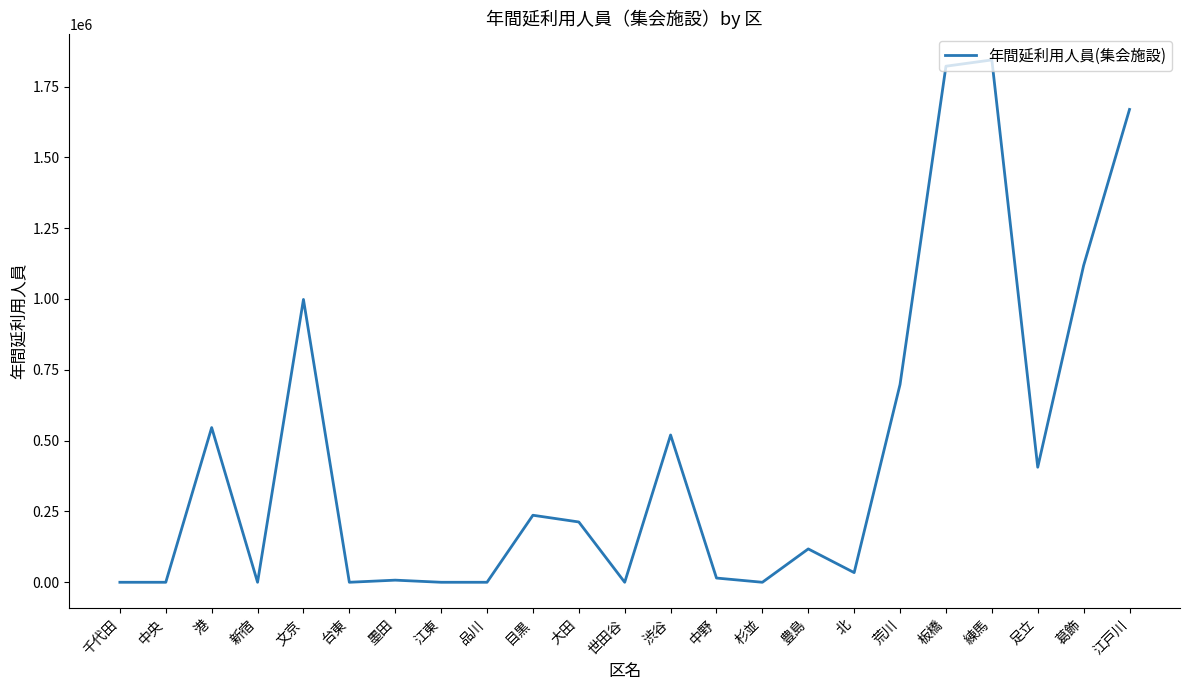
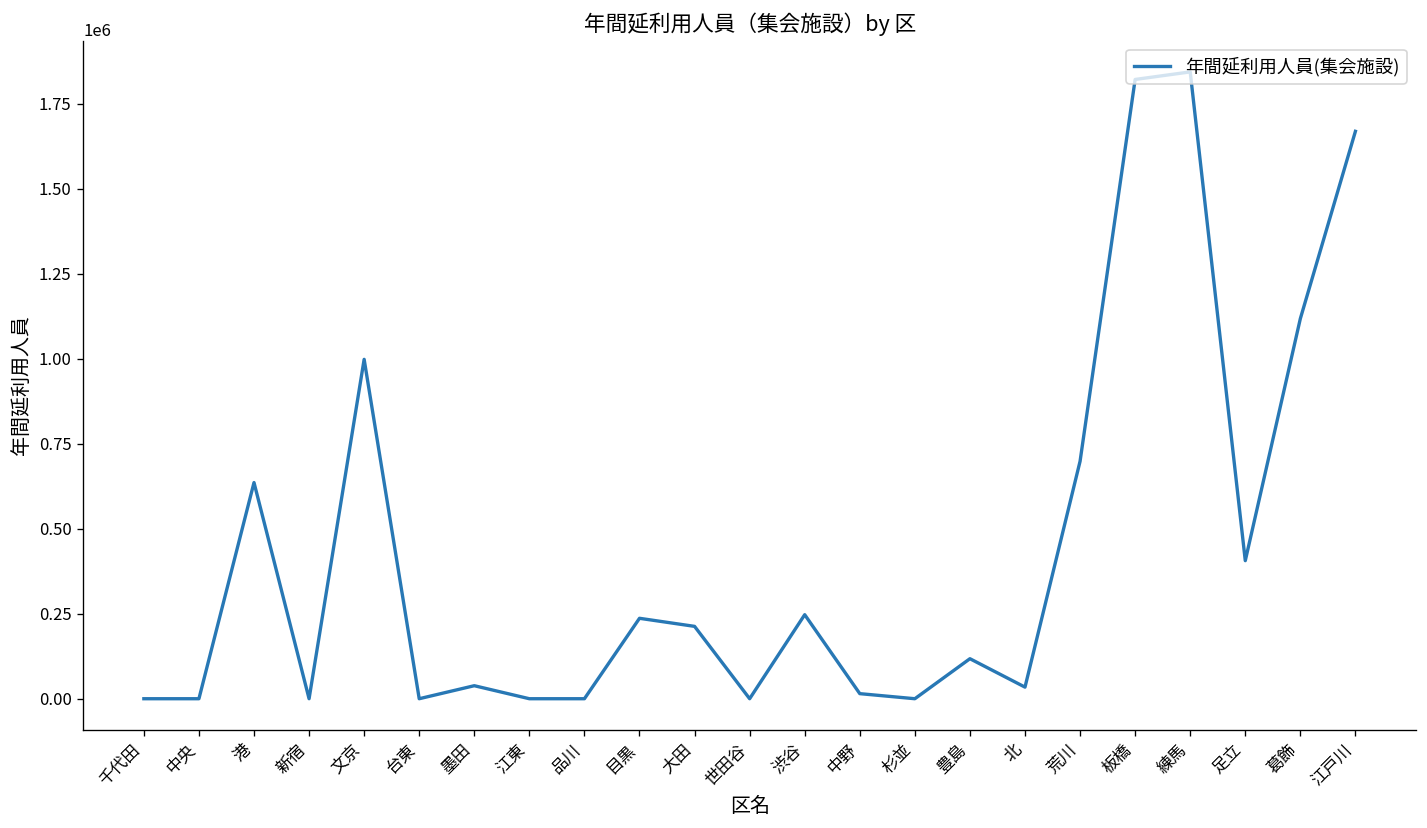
港: 550000 -> 640000
墨田: 10000 -> 40000
渋谷: 520000 -> 250000
